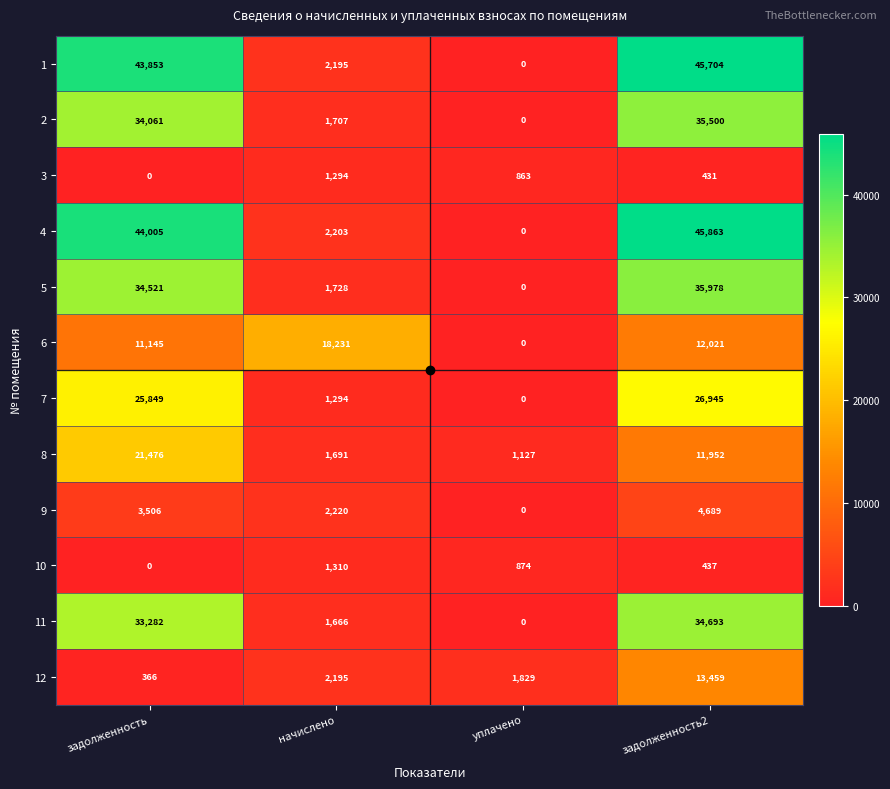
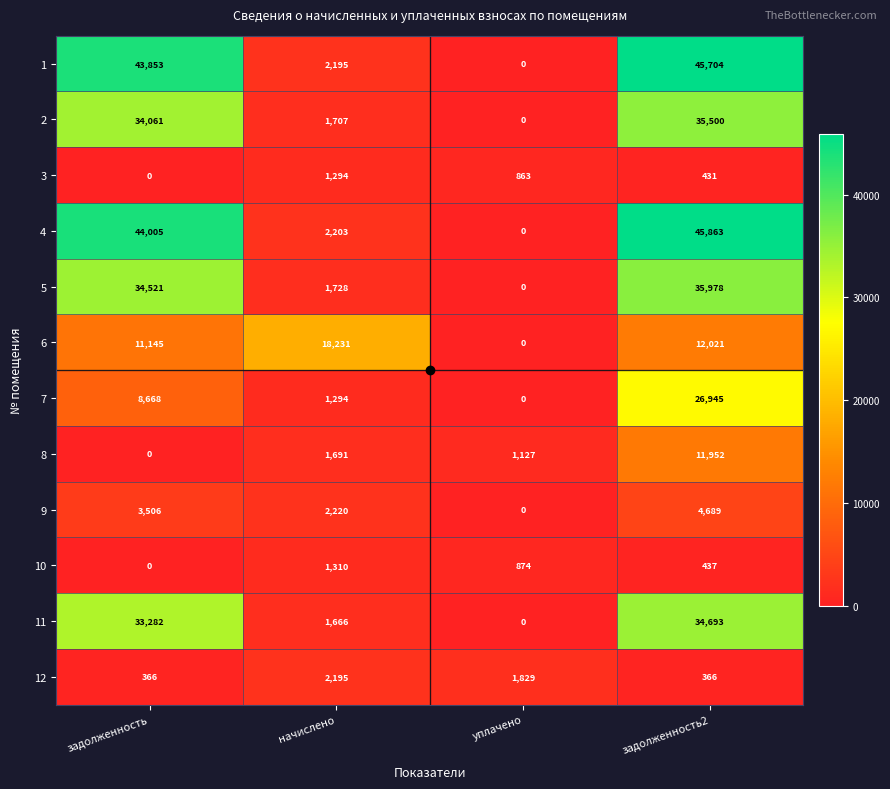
7, задолженность: 25,849 -> 8,668
8, задолженность: 21,476 -> 0
12, задолженность2: 13,459 -> 366
